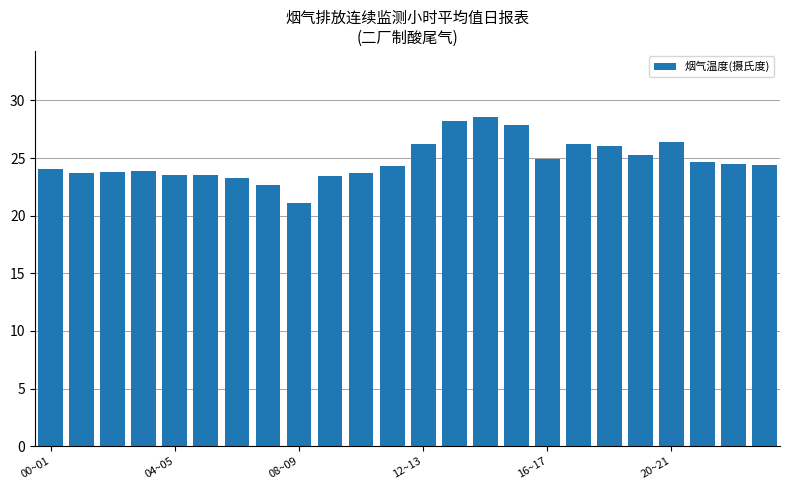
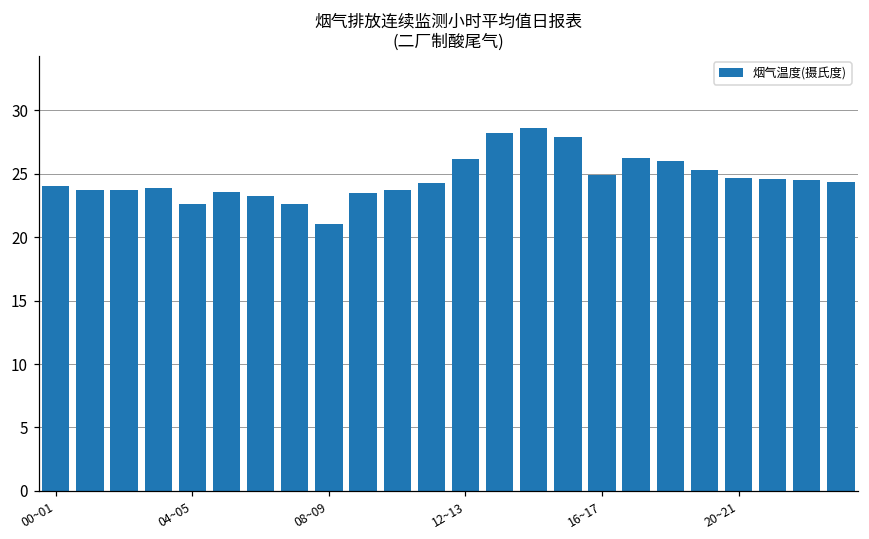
04~05: 23.5 -> 22.6
20~21: 26.4 -> 24.7
